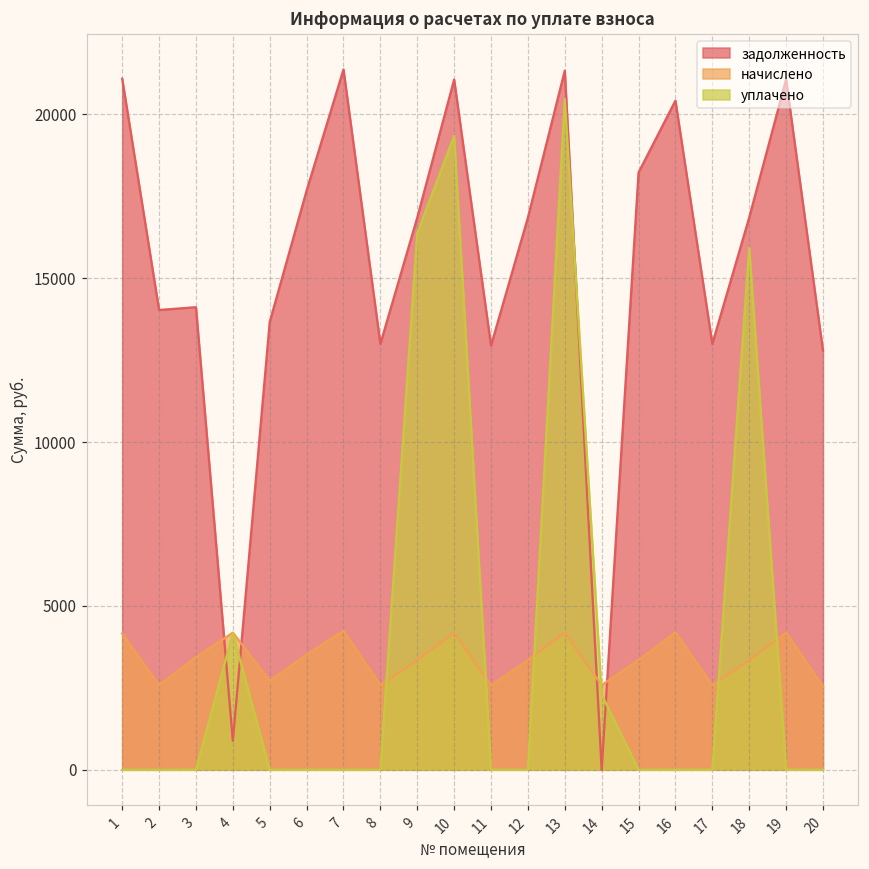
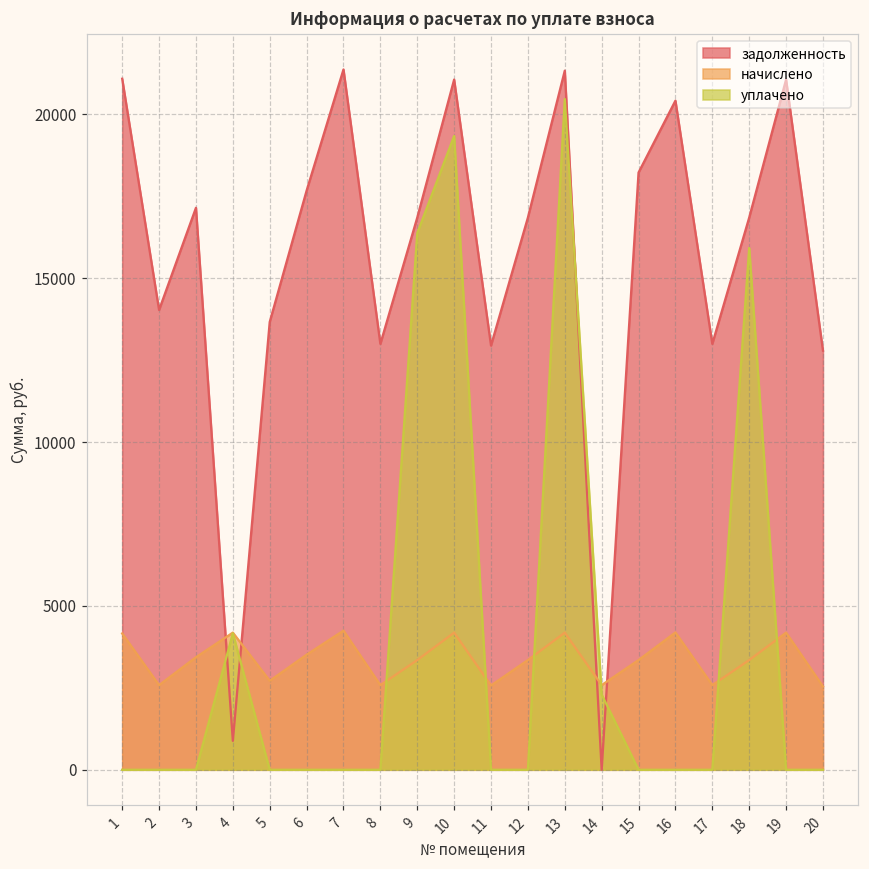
задолженность, 3: 14100 -> 17100
